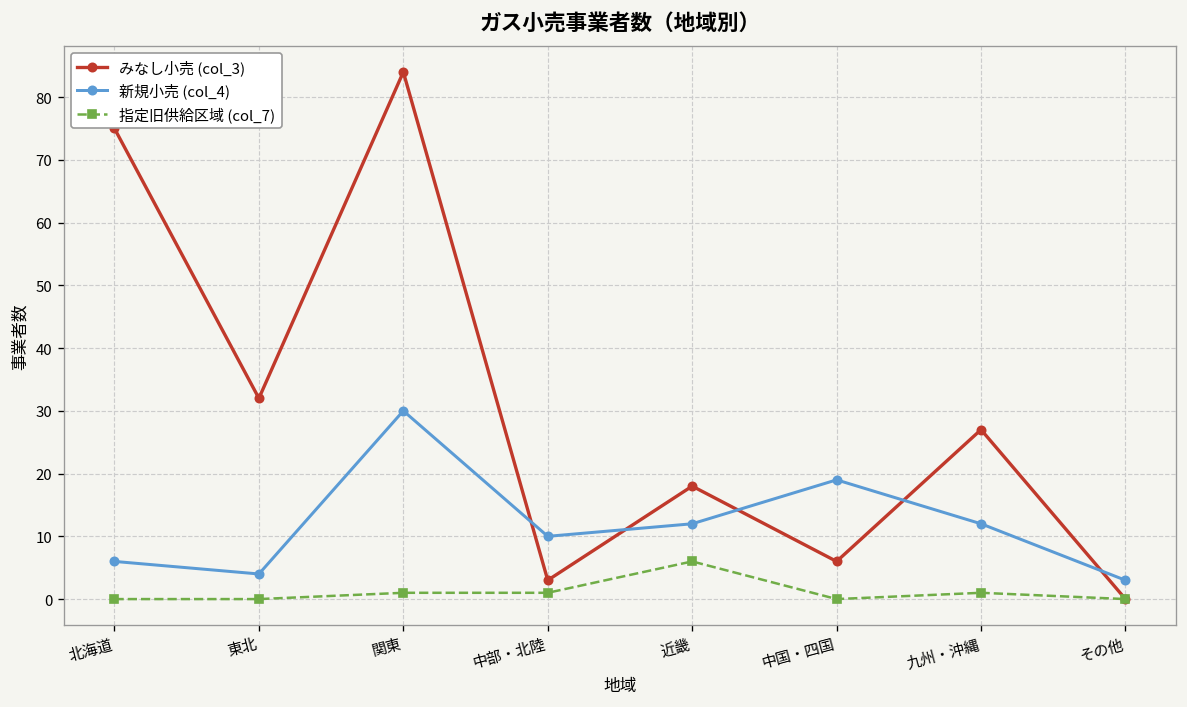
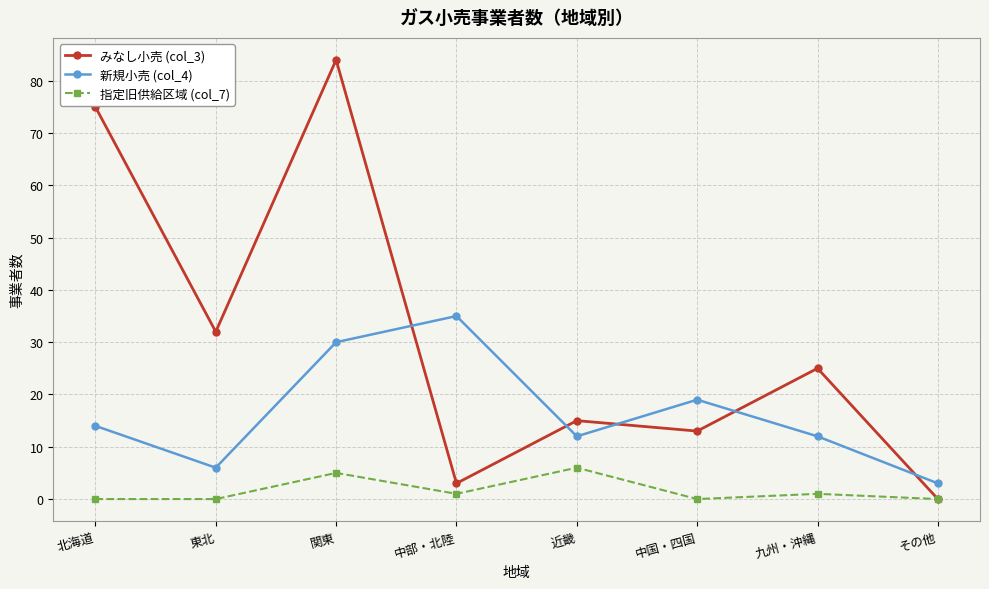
新規小売 (col_4), 北海道: 6 -> 14
新規小売 (col_4), 東北: 4 -> 6
指定旧供給区域 (col_7), 関東: 1 -> 5
新規小売 (col_4), 中部・北陸: 10 -> 35
みなし小売 (col_3), 近畿: 18 -> 15
みなし小売 (col_3), 中国・四国: 6 -> 13
みなし小売 (col_3), 九州・沖縄: 27 -> 25
